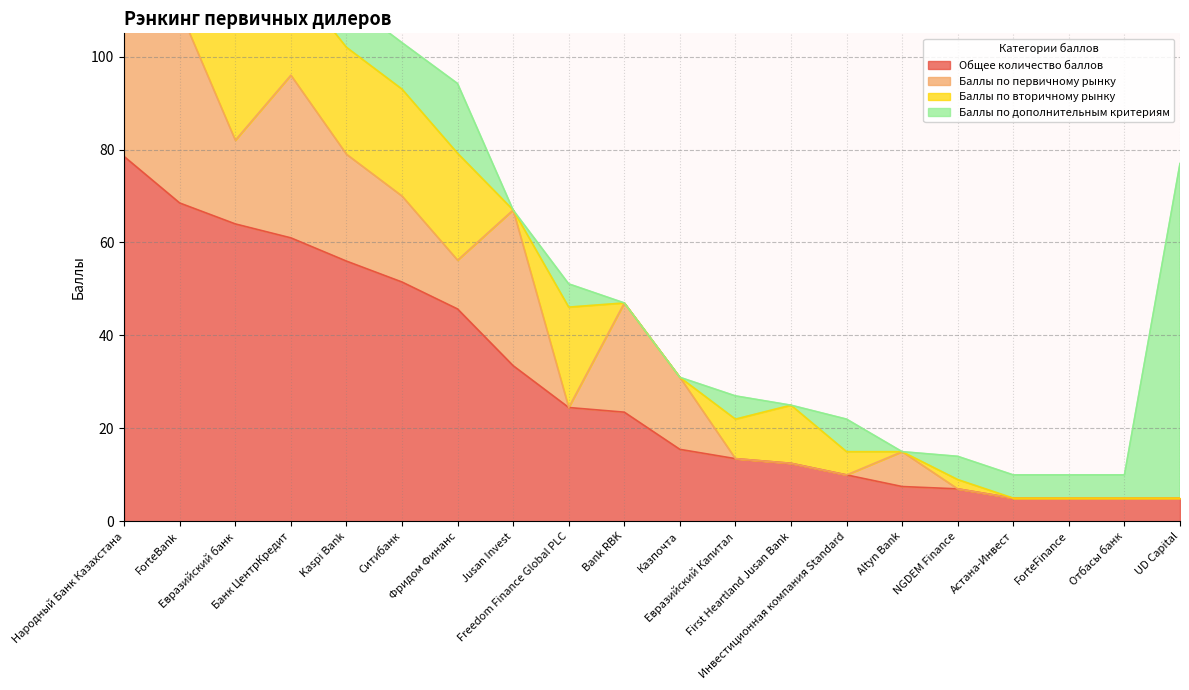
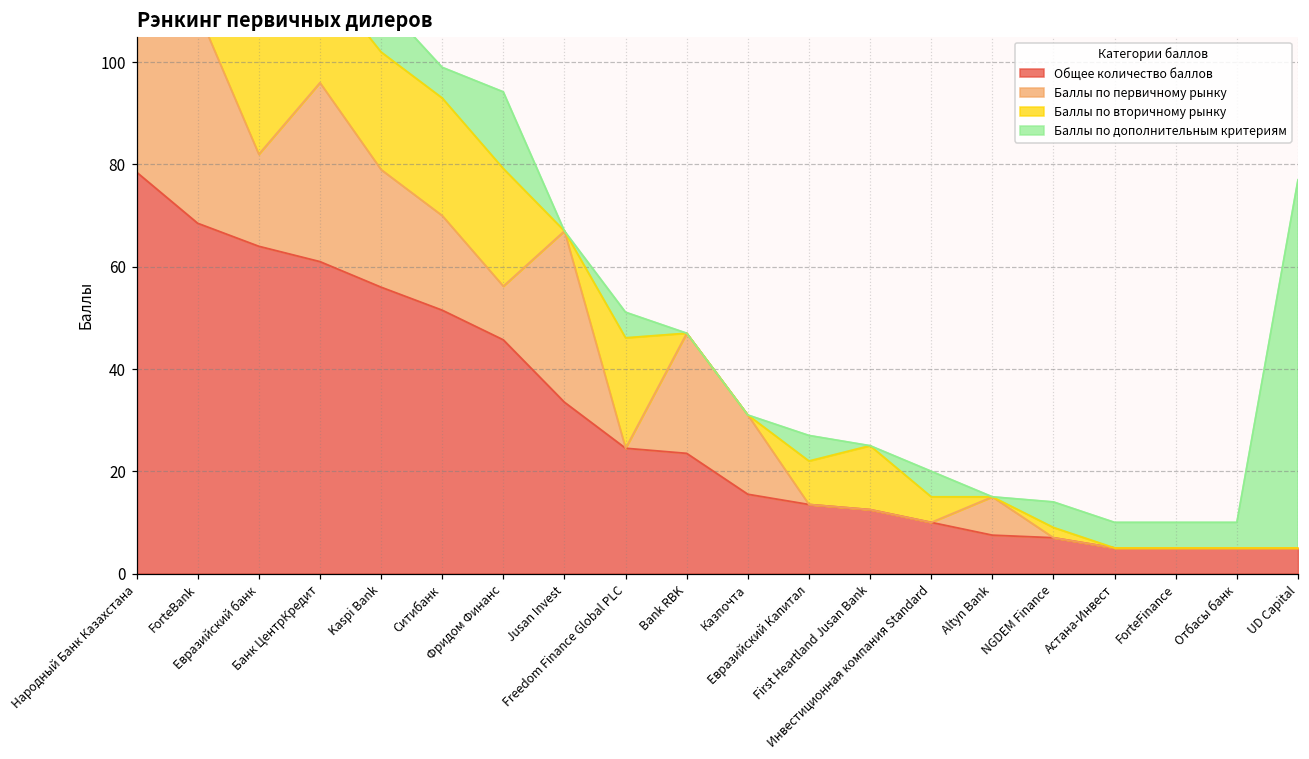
Баллы по дополнительным критериям, Ситибанк: 10 -> 6
Баллы по дополнительным критериям, Инвестиционная компания Standard: 7 -> 5
